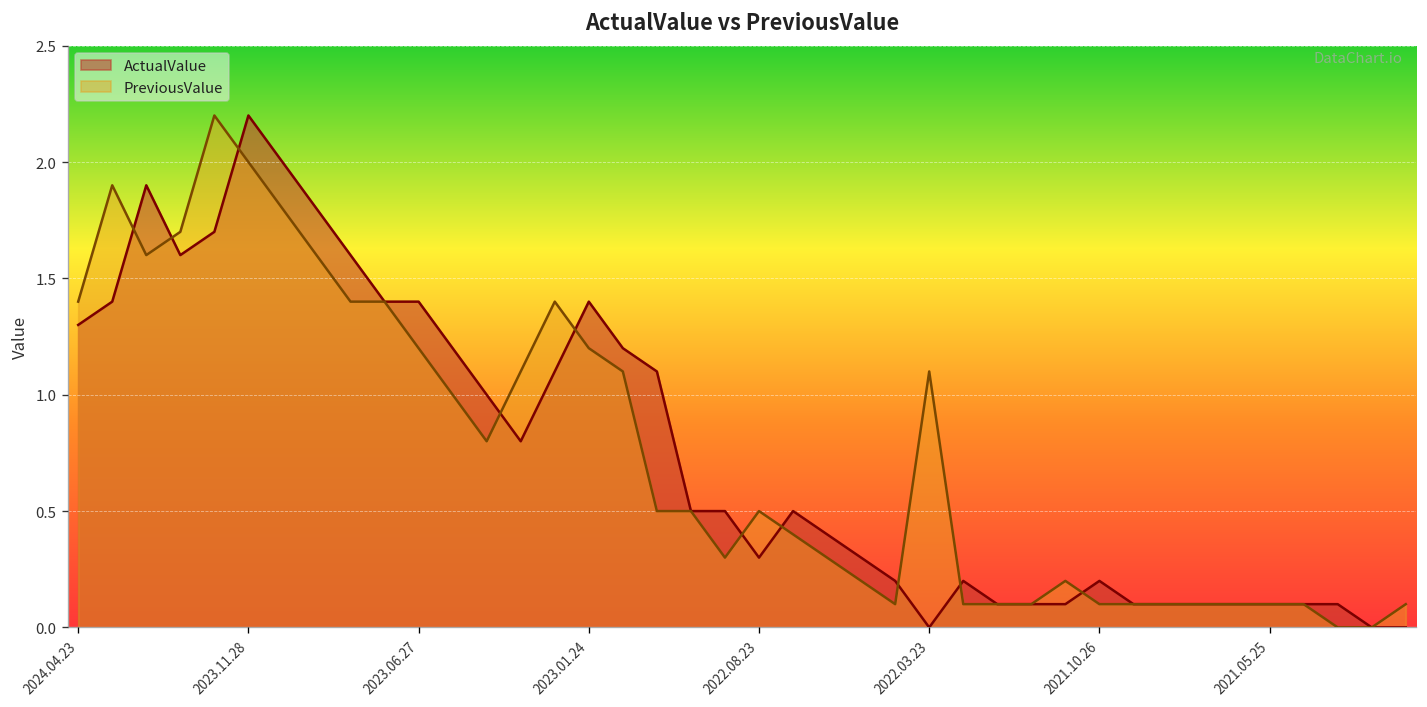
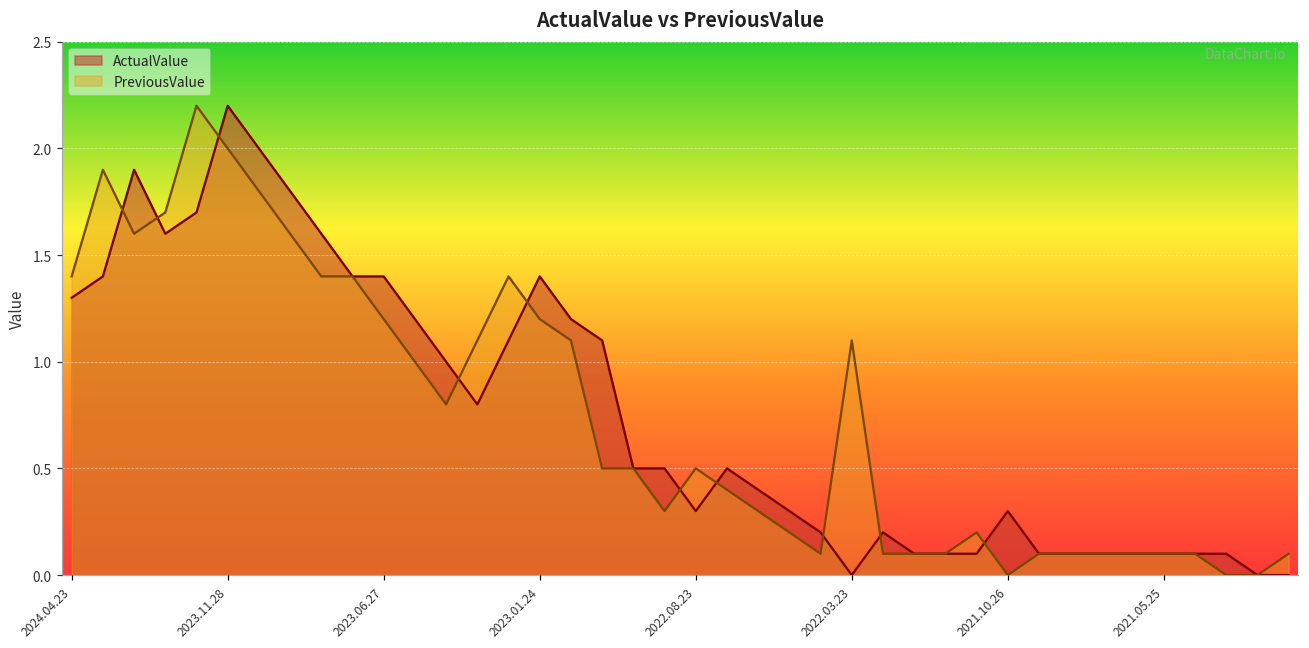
ActualValue, 2021.10.26: 0.2 -> 0.3
PreviousValue, 2021.10.26: 0.1 -> 0.0
